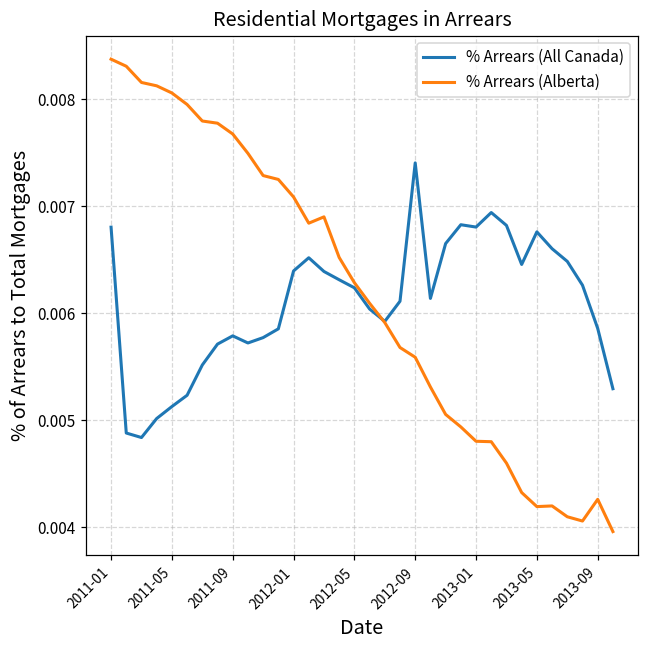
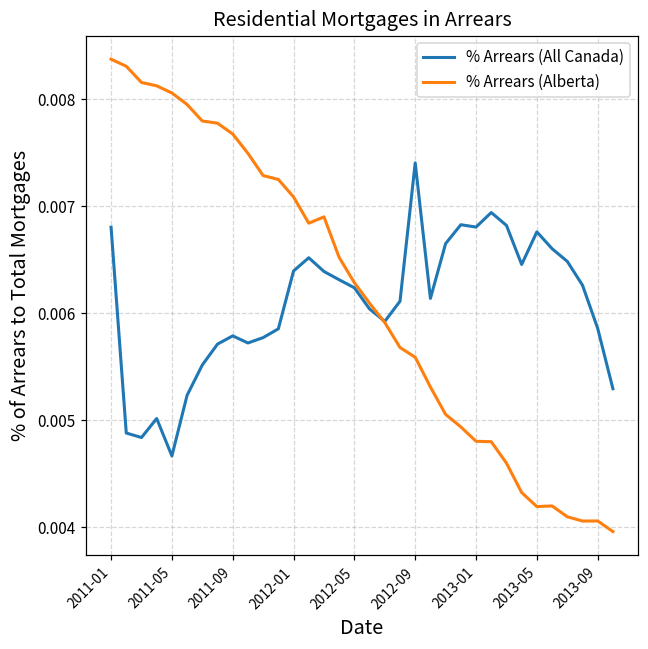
% Arrears (All Canada), 2011-05: 0.0051 -> 0.0047
% Arrears (Alberta), 2013-09: 0.0043 -> 0.0041
